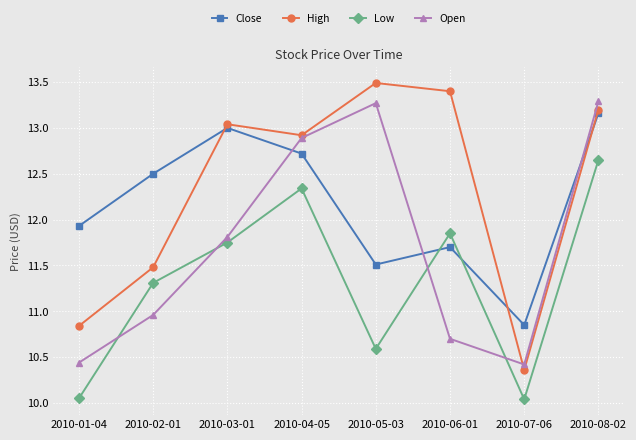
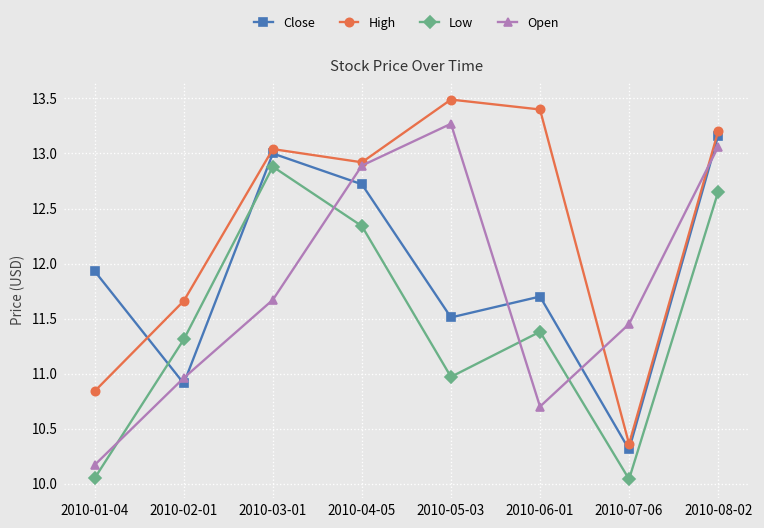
Open, 2010-01-04: 10.4 -> 10.2
Close, 2010-02-01: 12.5 -> 10.9
High, 2010-02-01: 11.5 -> 11.7
Low, 2010-03-01: 11.8 -> 12.9
Open, 2010-03-01: 11.8 -> 11.7
Low, 2010-05-03: 10.6 -> 11.0
Low, 2010-06-01: 11.9 -> 11.4
Close, 2010-07-06: 10.9 -> 10.3
Open, 2010-07-06: 10.4 -> 11.5
Open, 2010-08-02: 13.3 -> 13.1
